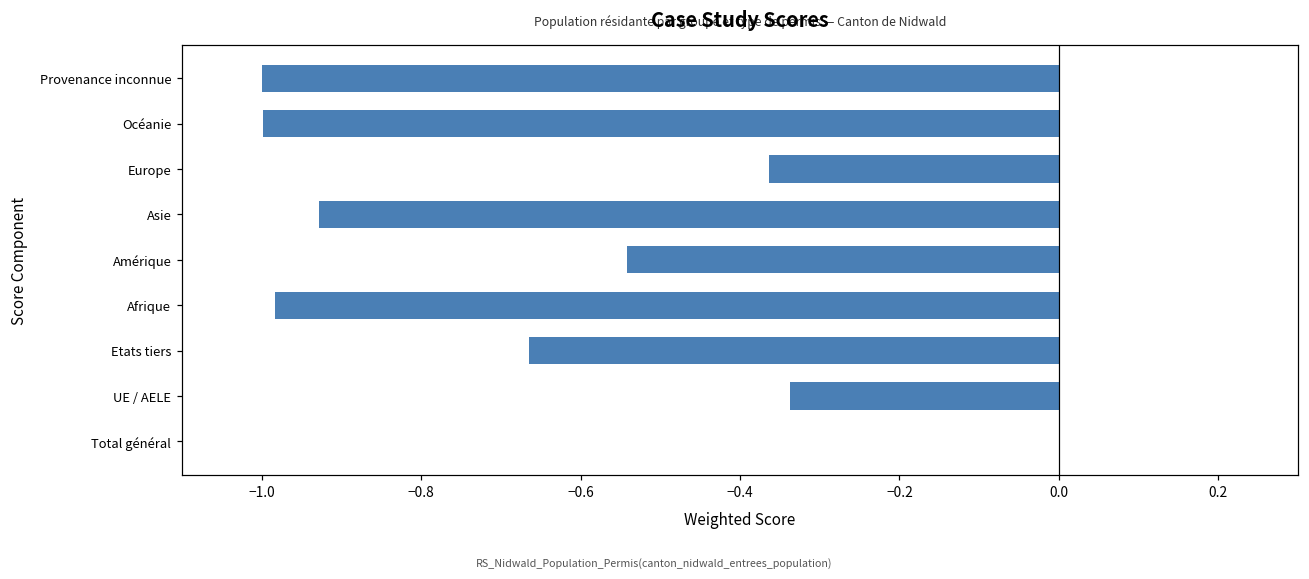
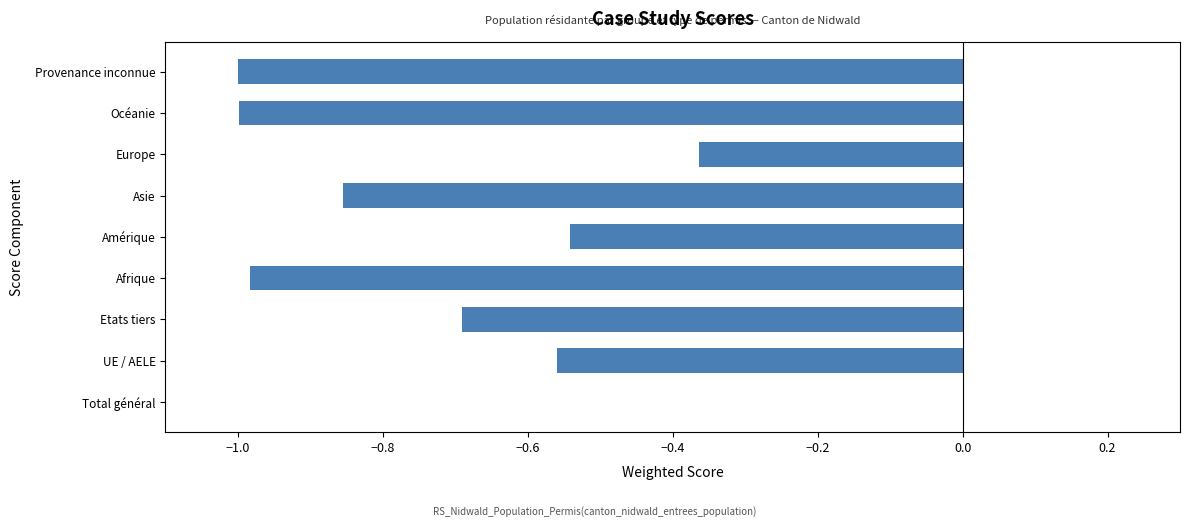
Asie: -0.93 -> -0.86
Etats tiers: -0.66 -> -0.69
UE / AELE: -0.34 -> -0.56
